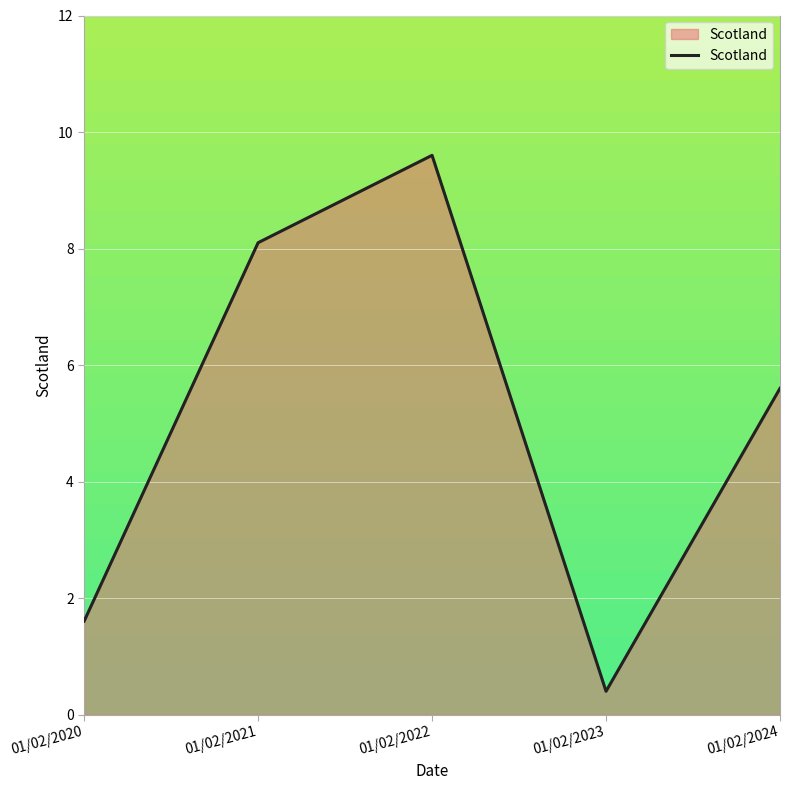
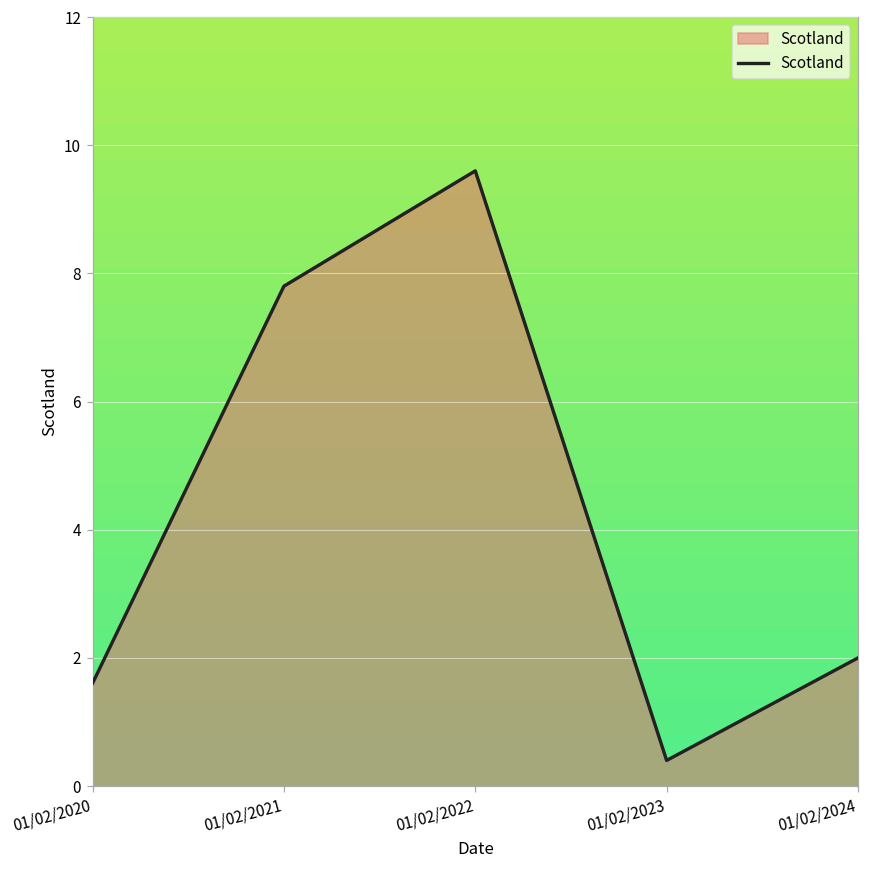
01/02/2021: 8.1 -> 7.8
01/02/2024: 5.6 -> 2.0
